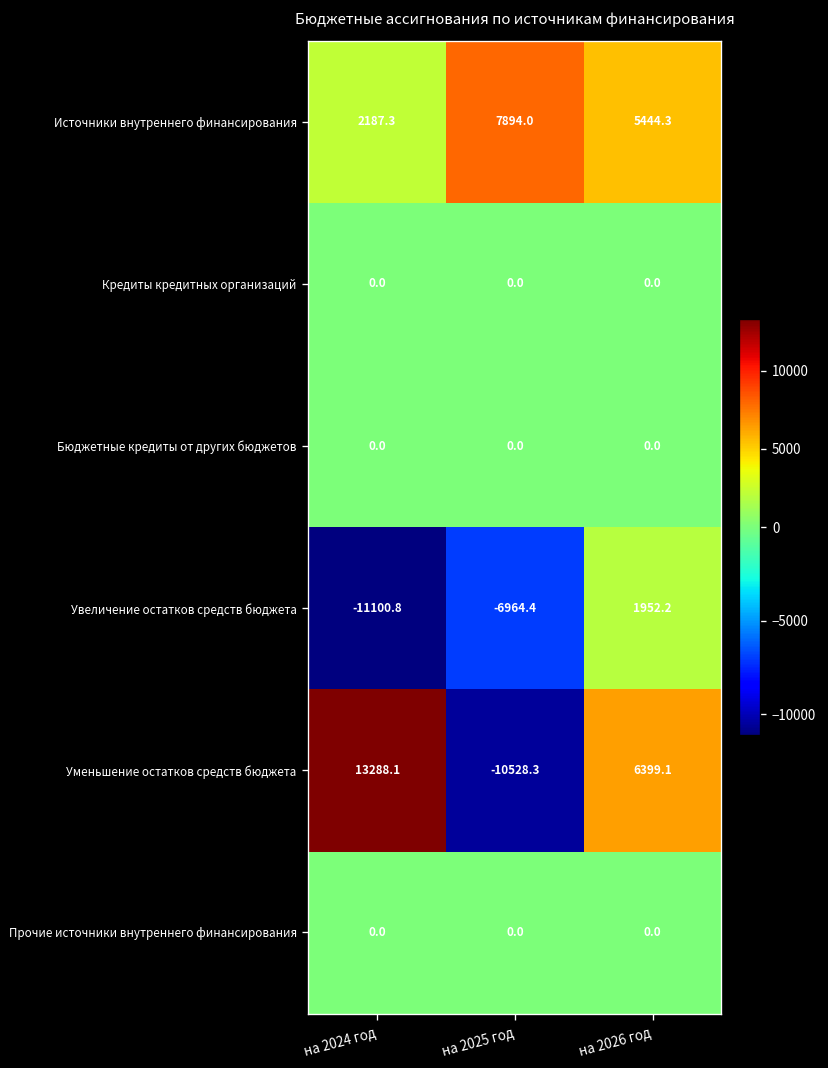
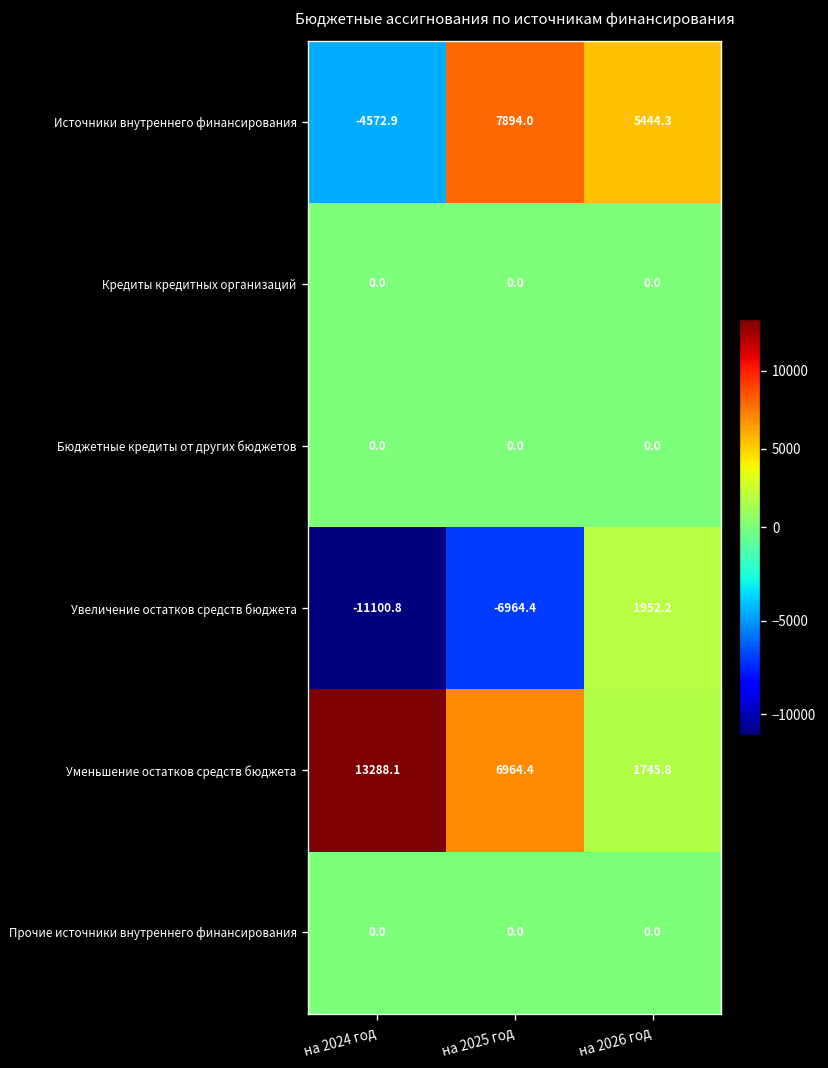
Источники внутреннего финансирования, на 2024 год: 2187.3 -> -4572.9
Уменьшение остатков средств бюджета, на 2025 год: -10528.3 -> 6964.4
Уменьшение остатков средств бюджета, на 2026 год: 6399.1 -> 1745.8
